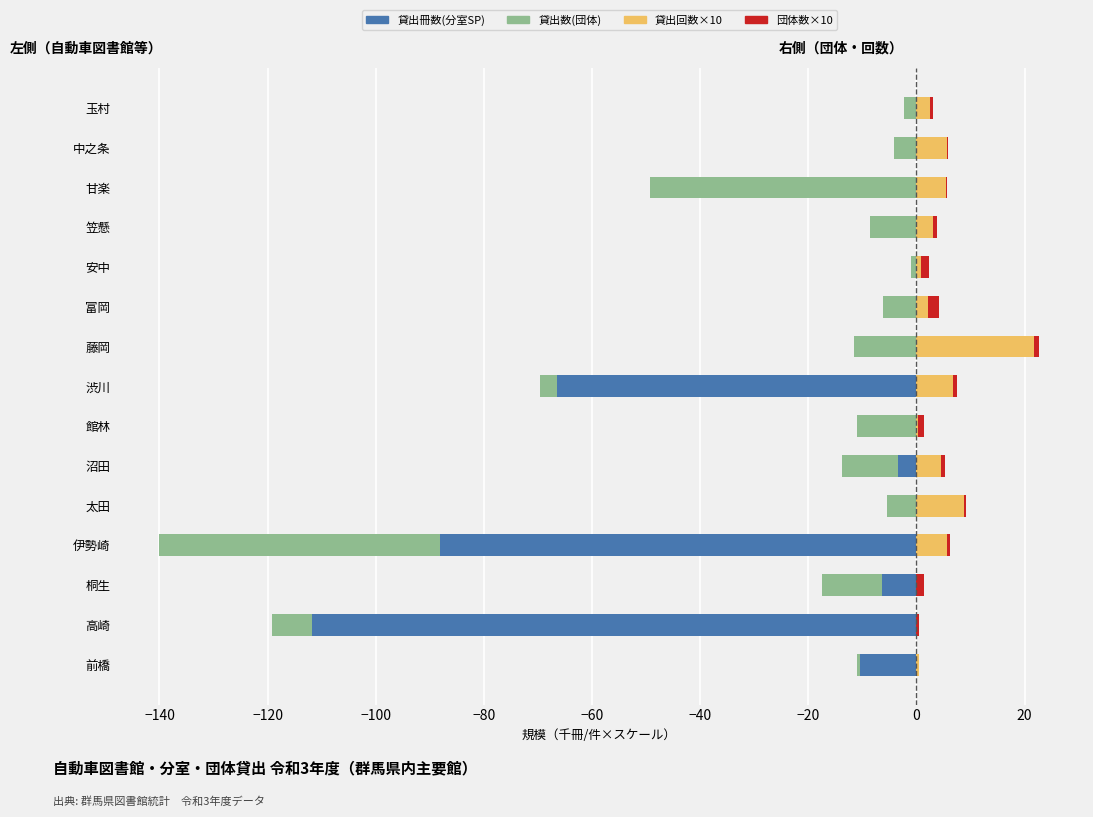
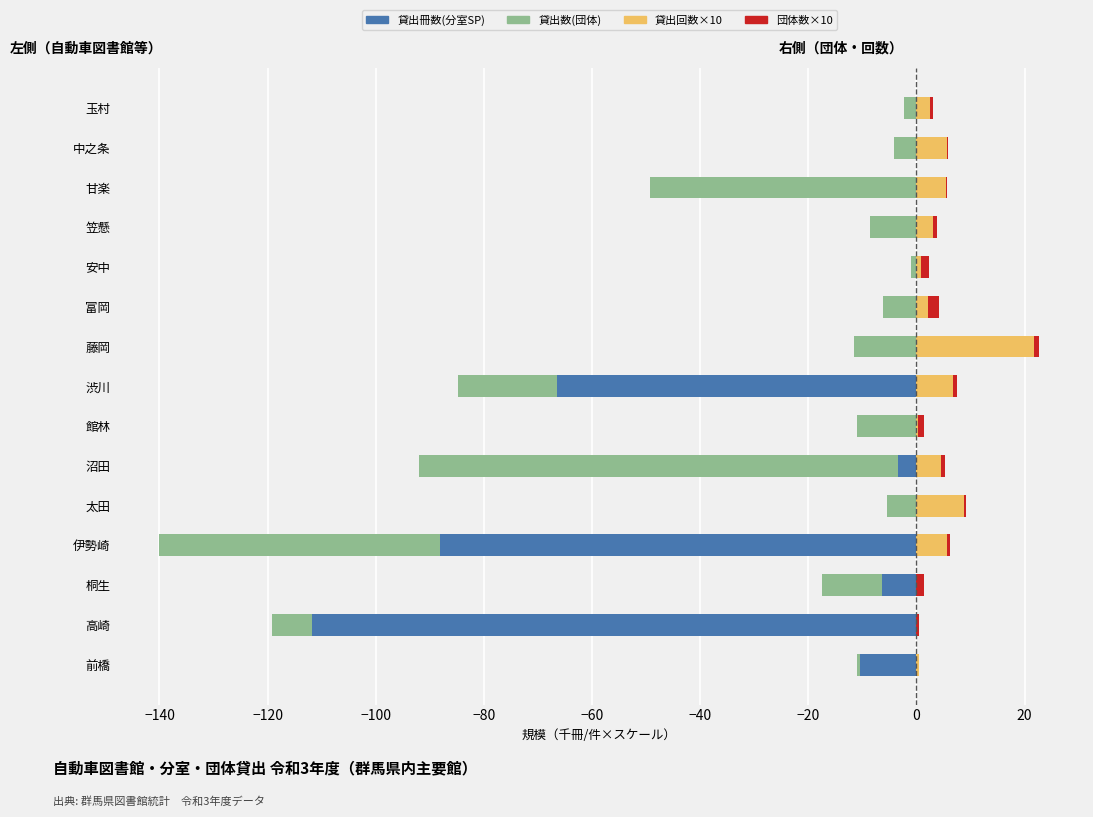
貸出数(団体), 渋川: -3 -> -18
貸出数(団体), 沼田: -10 -> -89
